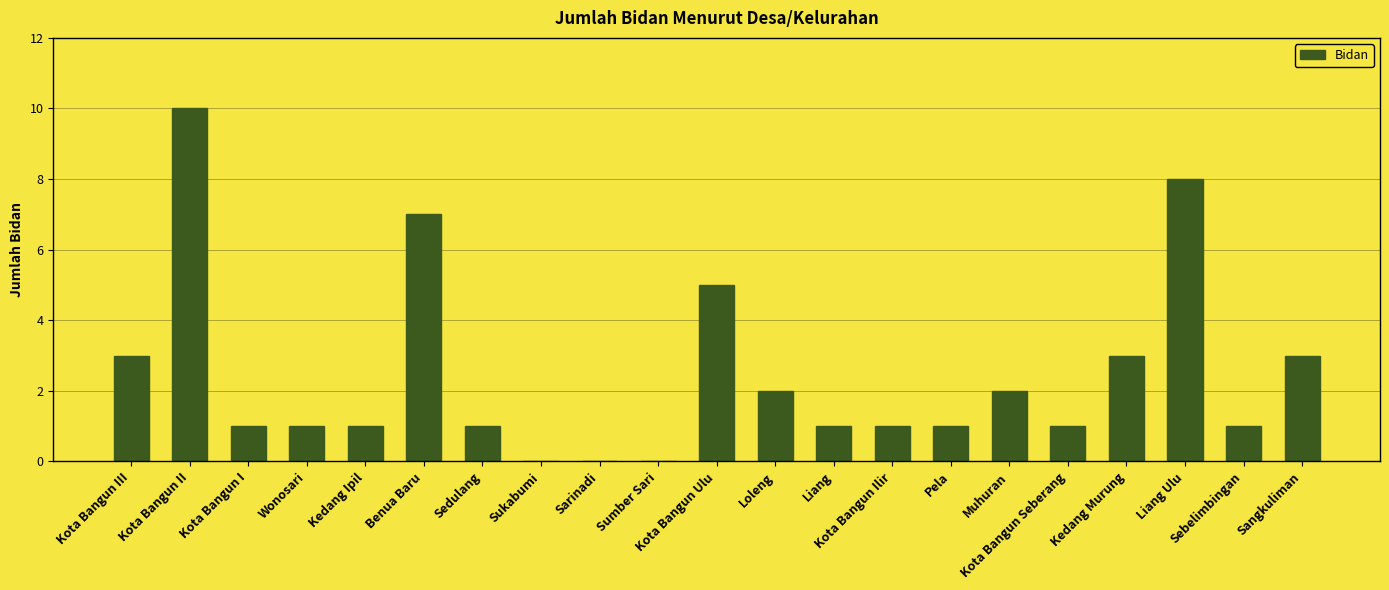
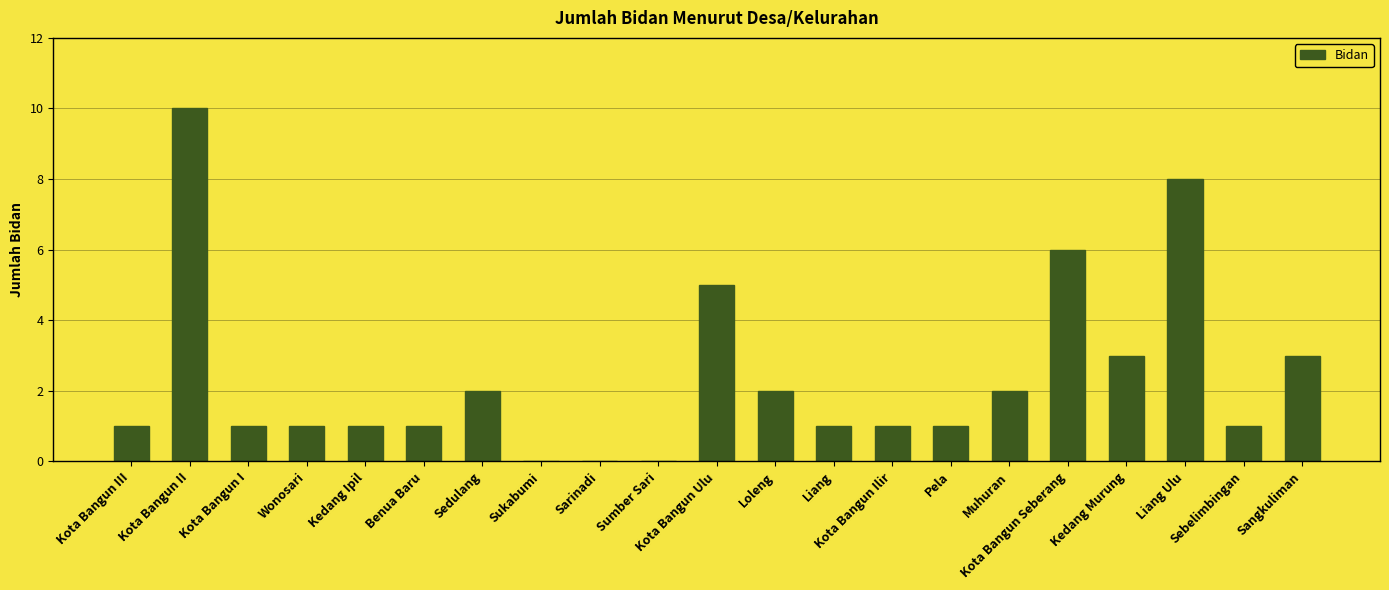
Kota Bangun III: 3 -> 1
Benua Baru: 7 -> 1
Sedulang: 1 -> 2
Kota Bangun Seberang: 1 -> 6
